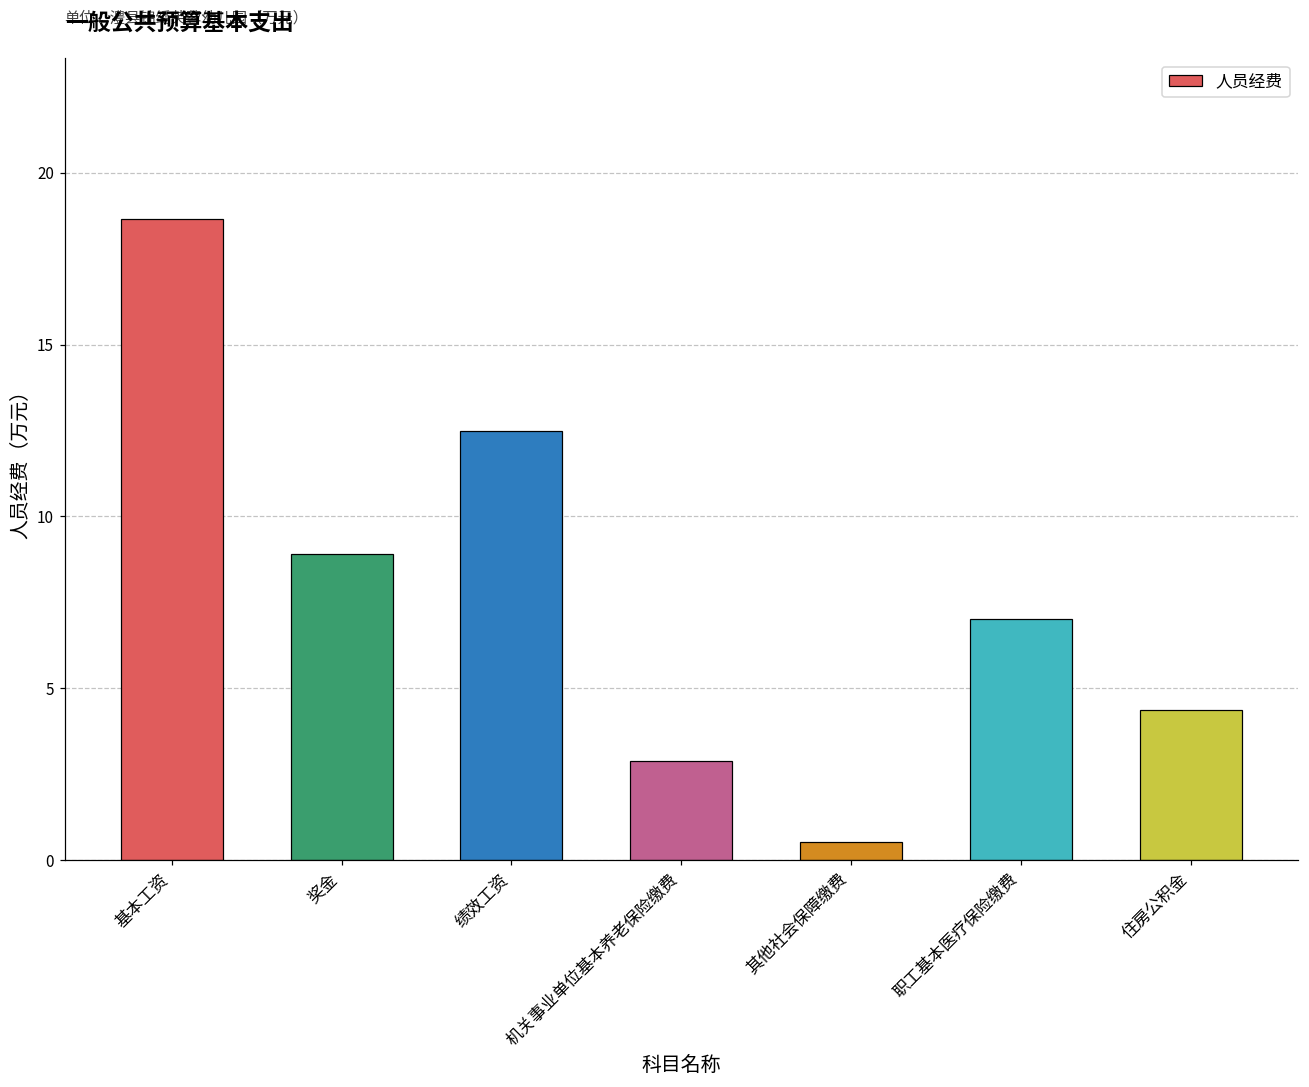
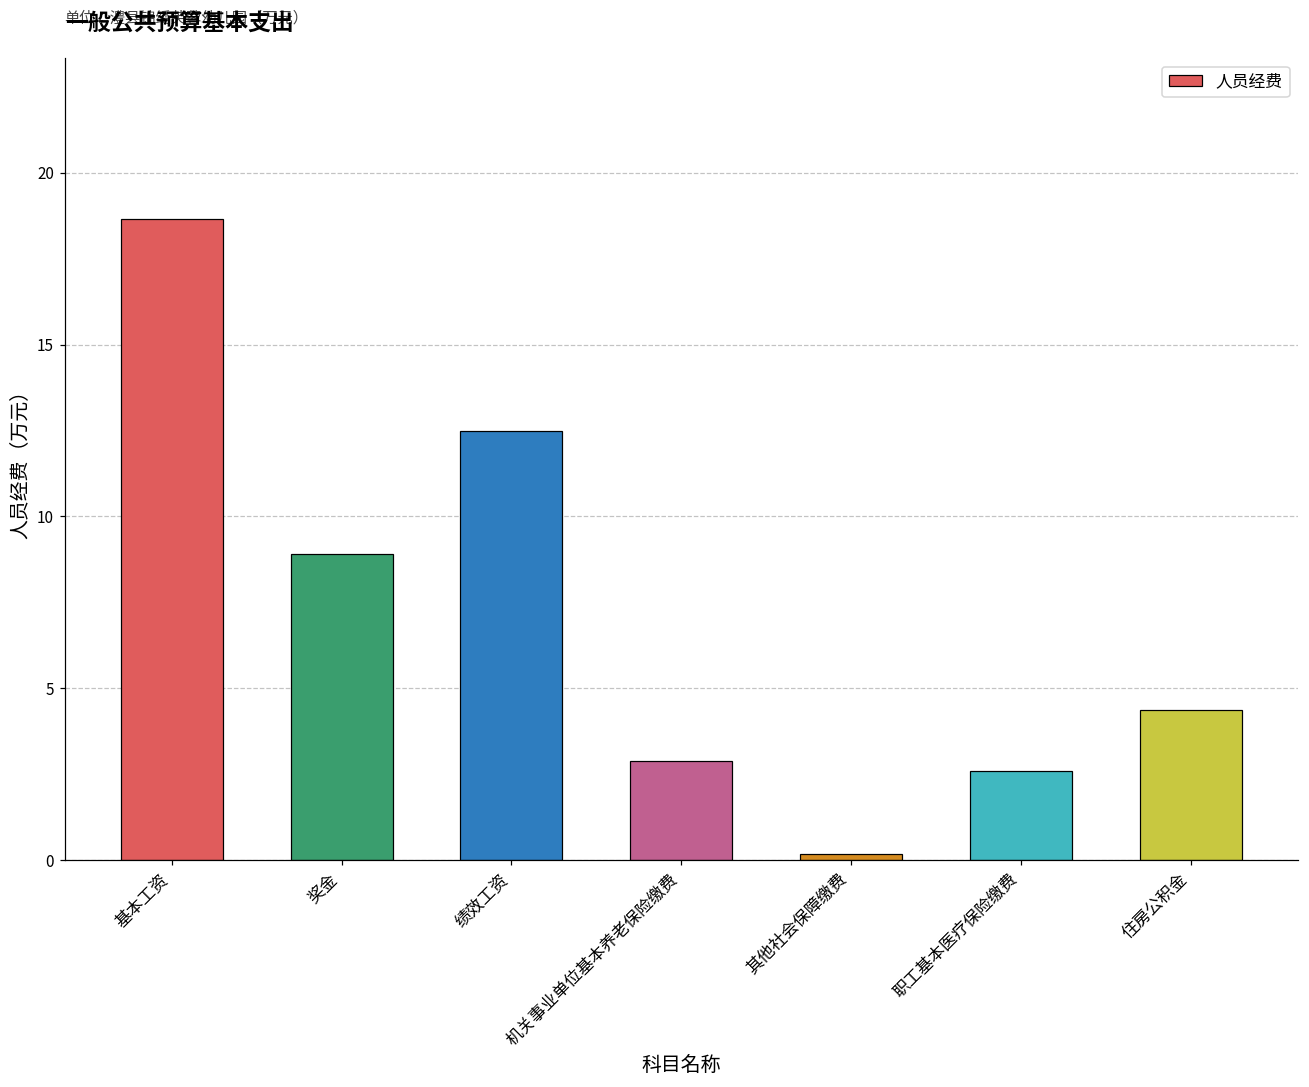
其他社会保障缴费: 0.5 -> 0.2
职工基本医疗保险缴费: 7.0 -> 2.6
